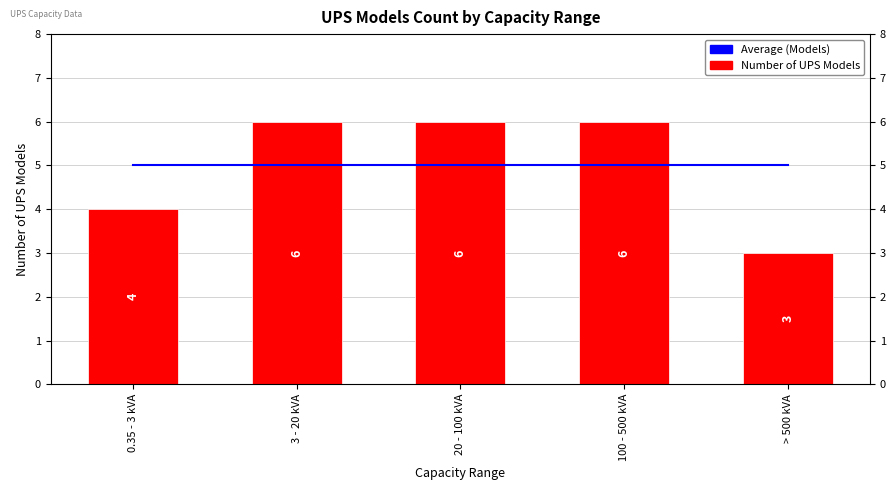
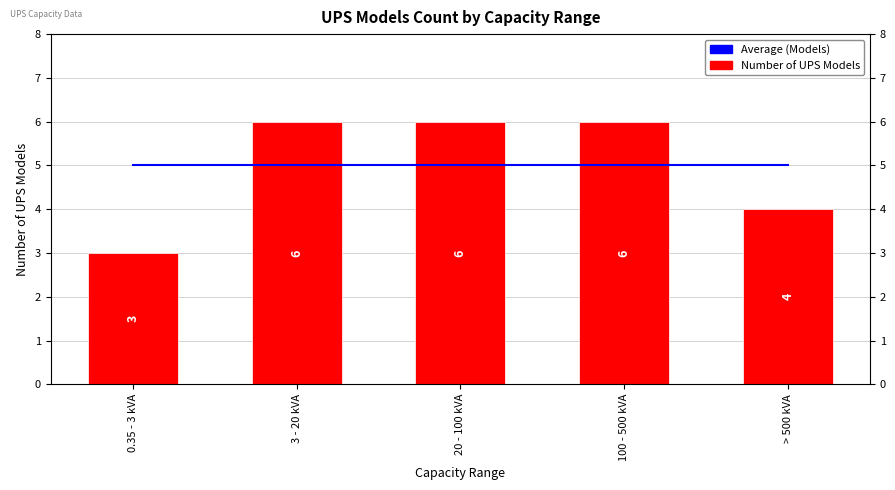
Number of UPS Models, 0.35 - 3 kVA: 4 -> 3
Number of UPS Models, > 500 kVA: 3 -> 4
